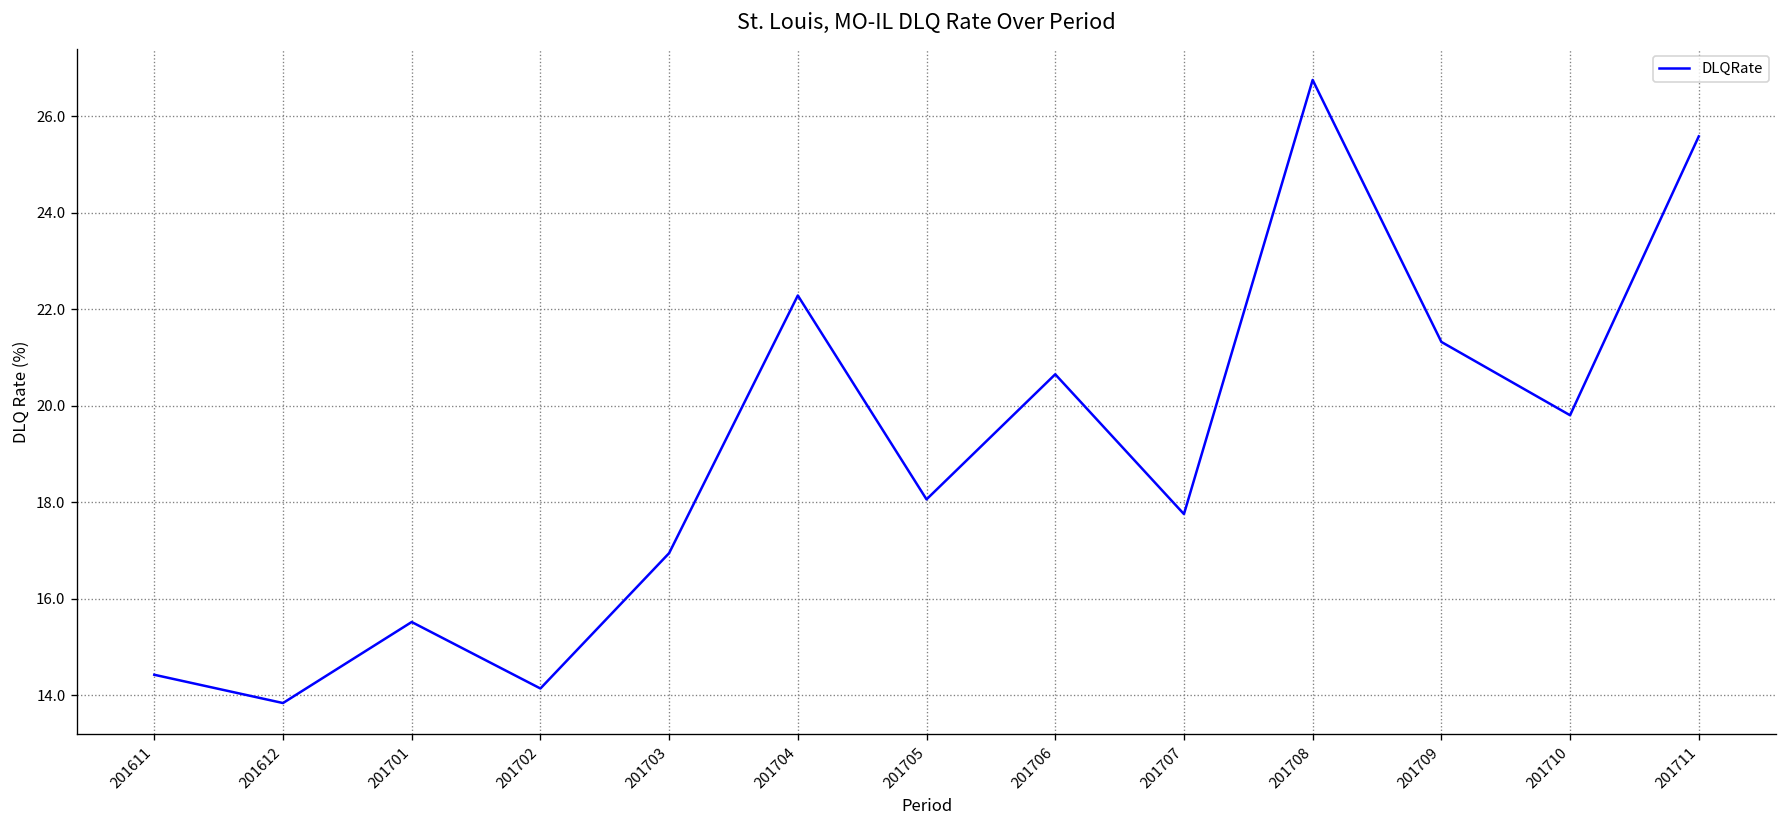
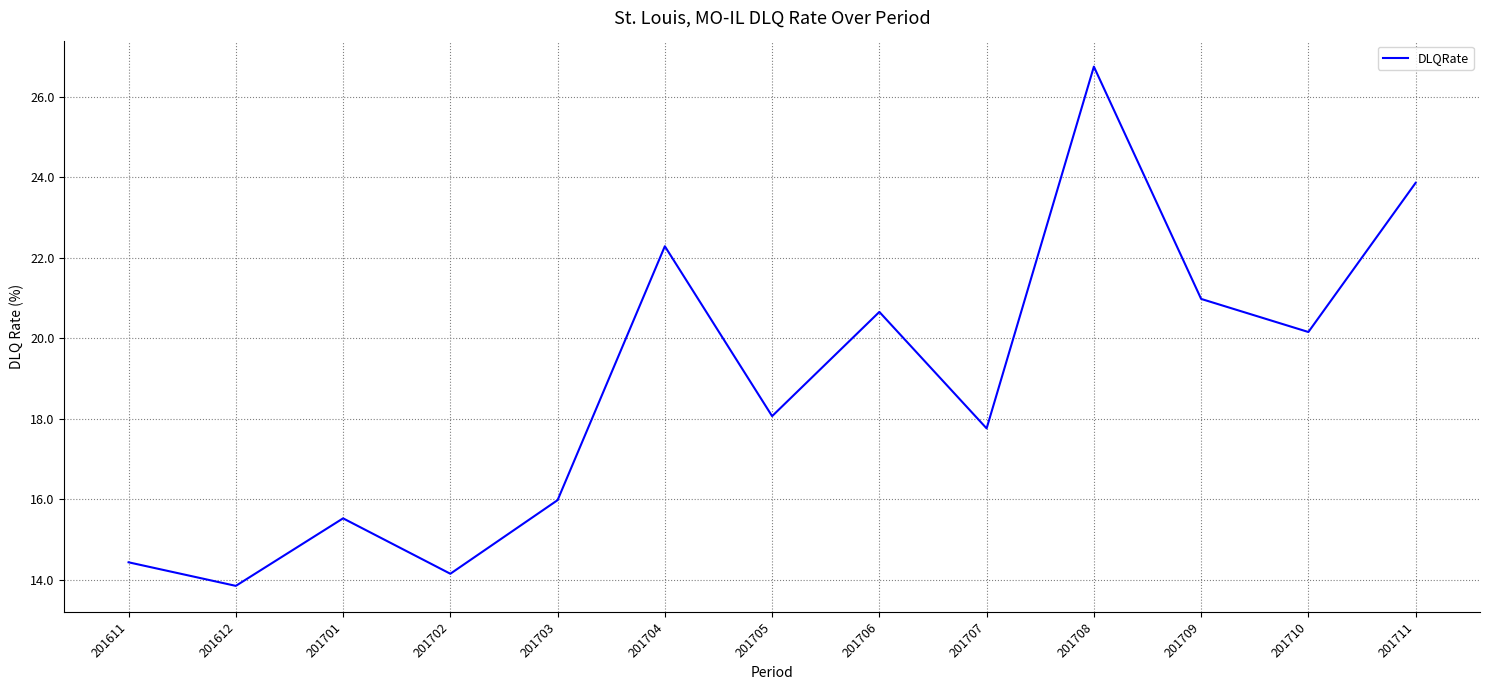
201703: 16.9 -> 16.0
201709: 21.3 -> 21.0
201710: 19.8 -> 20.2
201711: 25.6 -> 23.9
